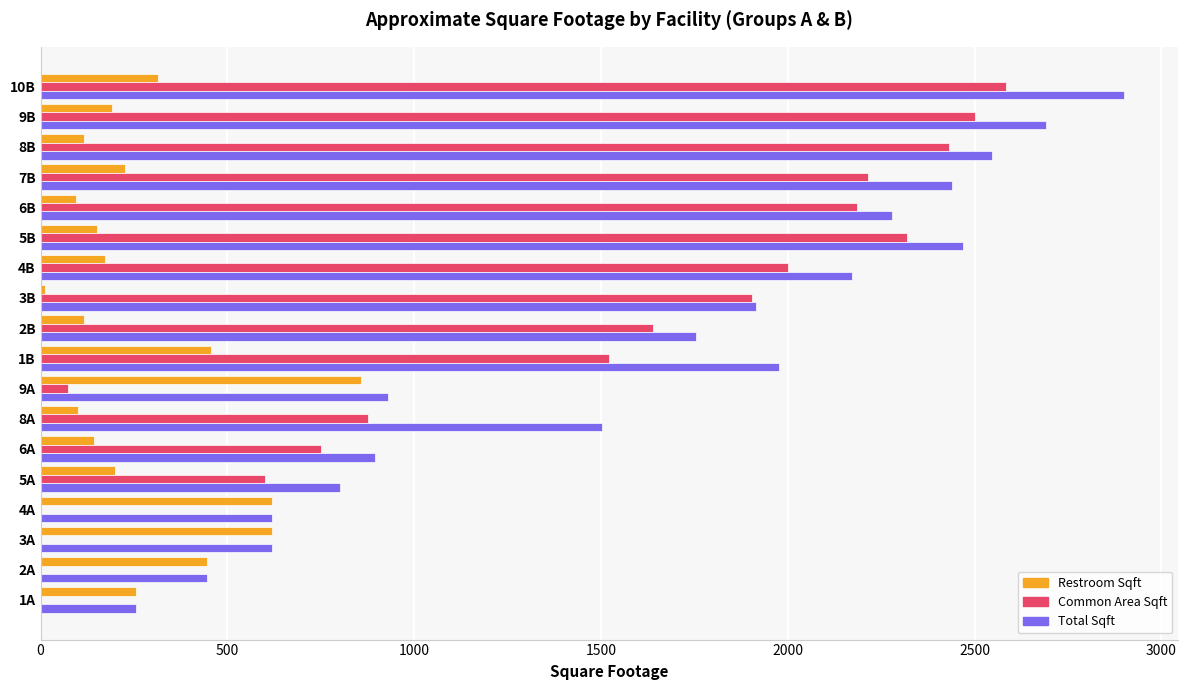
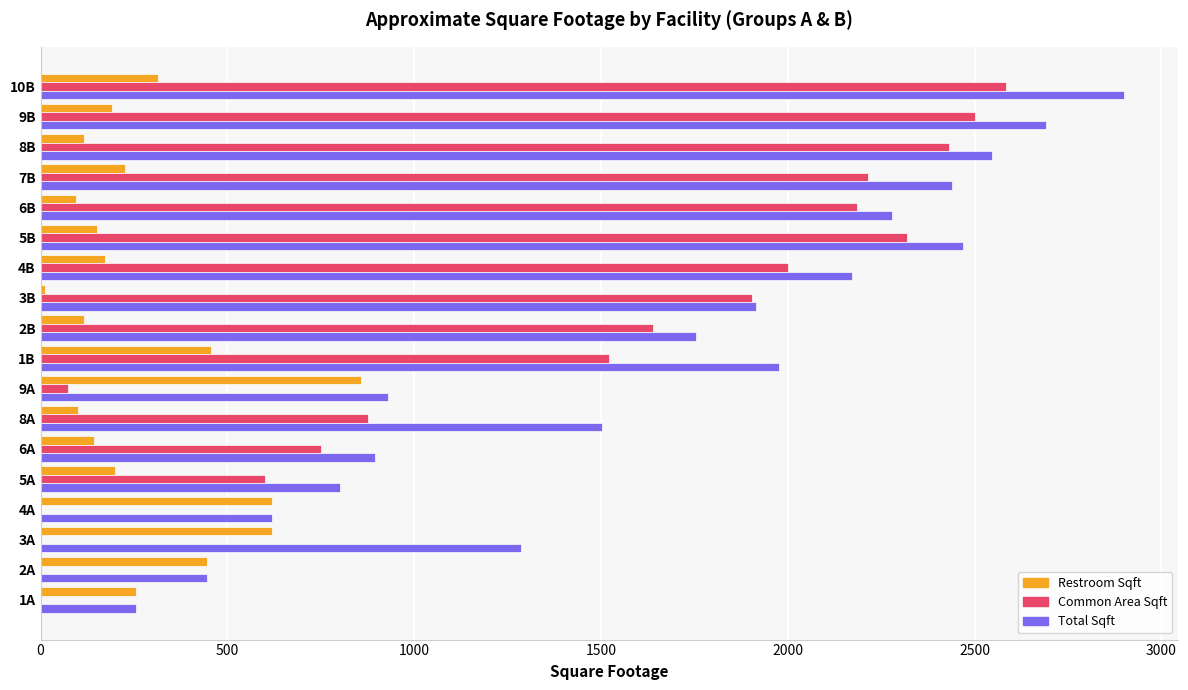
Total Sqft, 3A: 620 -> 1290
